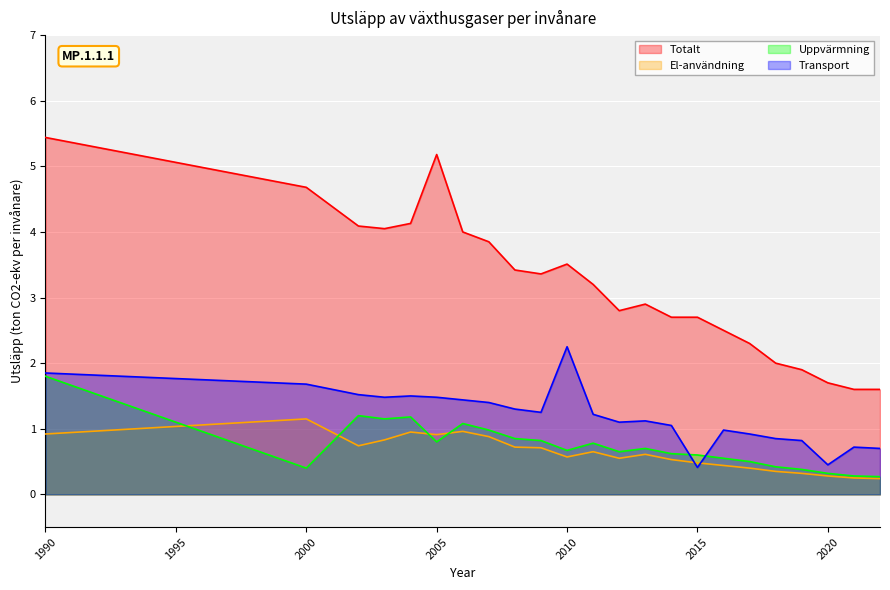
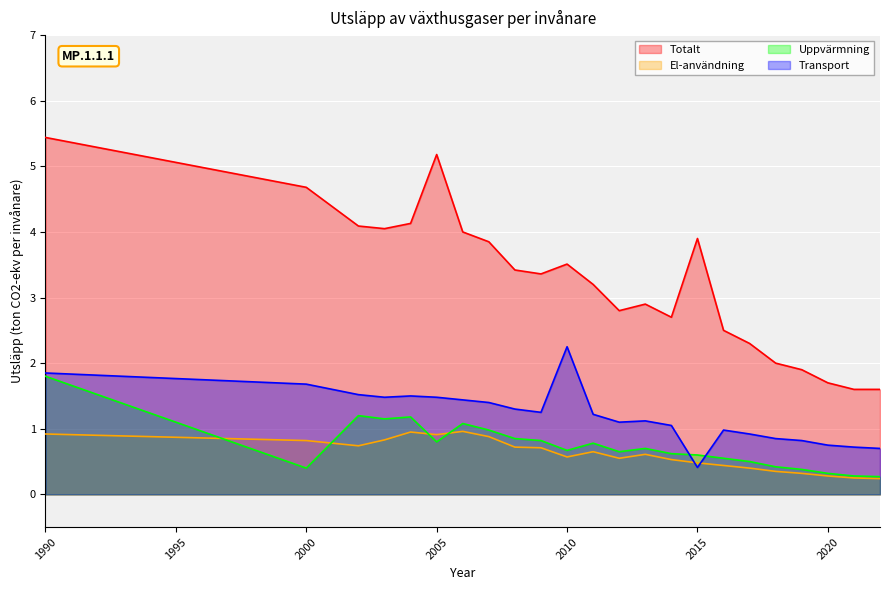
El-användning, 2000: 1.2 -> 0.8
Totalt, 2015: 2.7 -> 3.9
Transport, 2020: 0.5 -> 0.8
